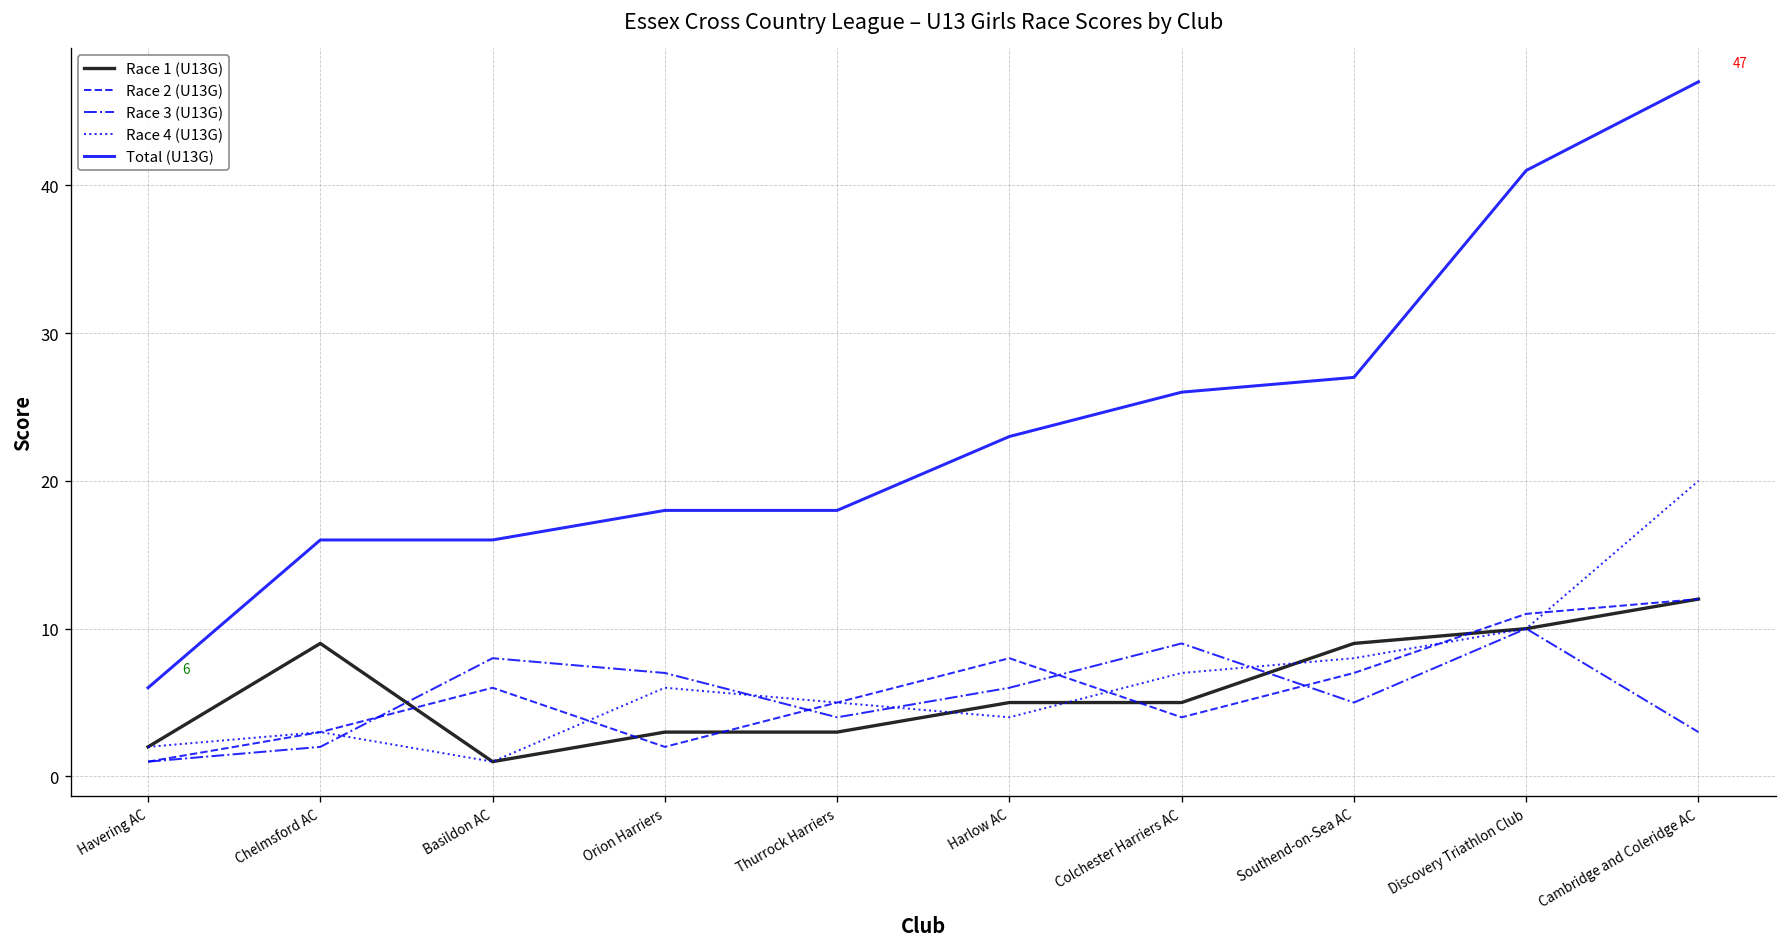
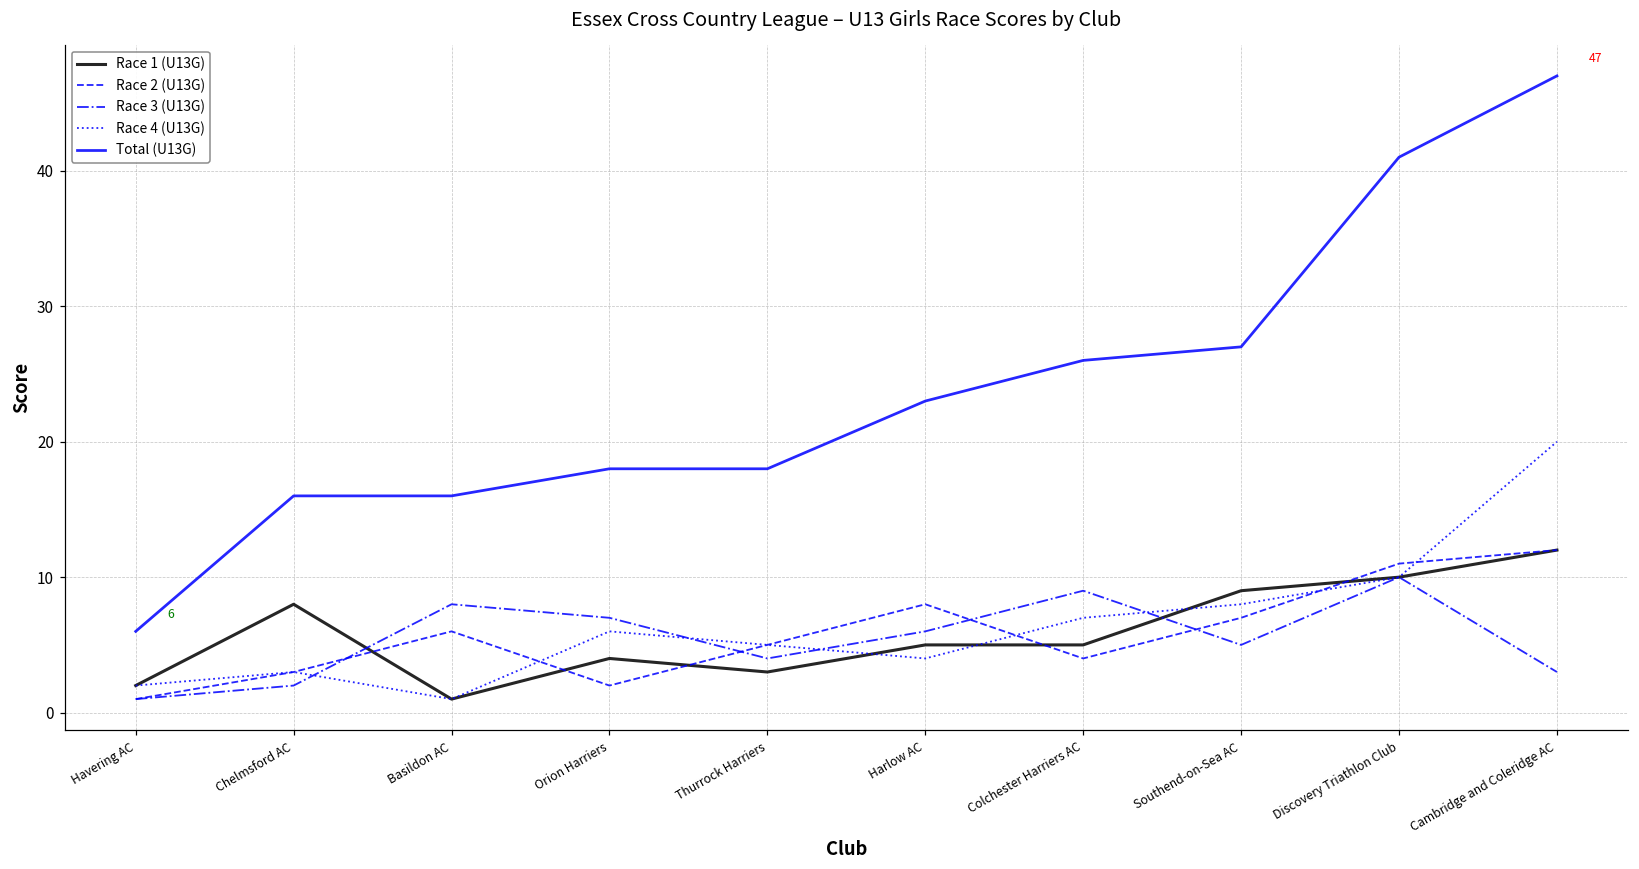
Race 1 (U13G), Chelmsford AC: 9 -> 8
Race 1 (U13G), Orion Harriers: 3 -> 4
